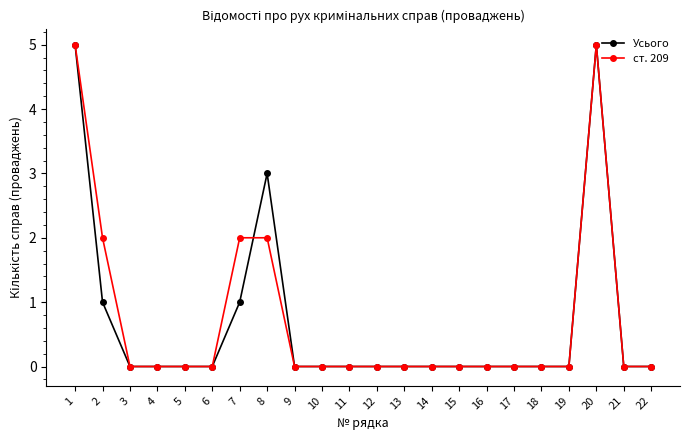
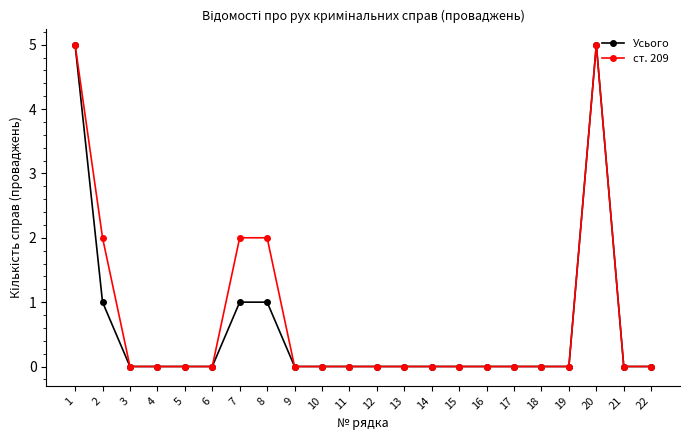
Усього, 8: 3 -> 1
